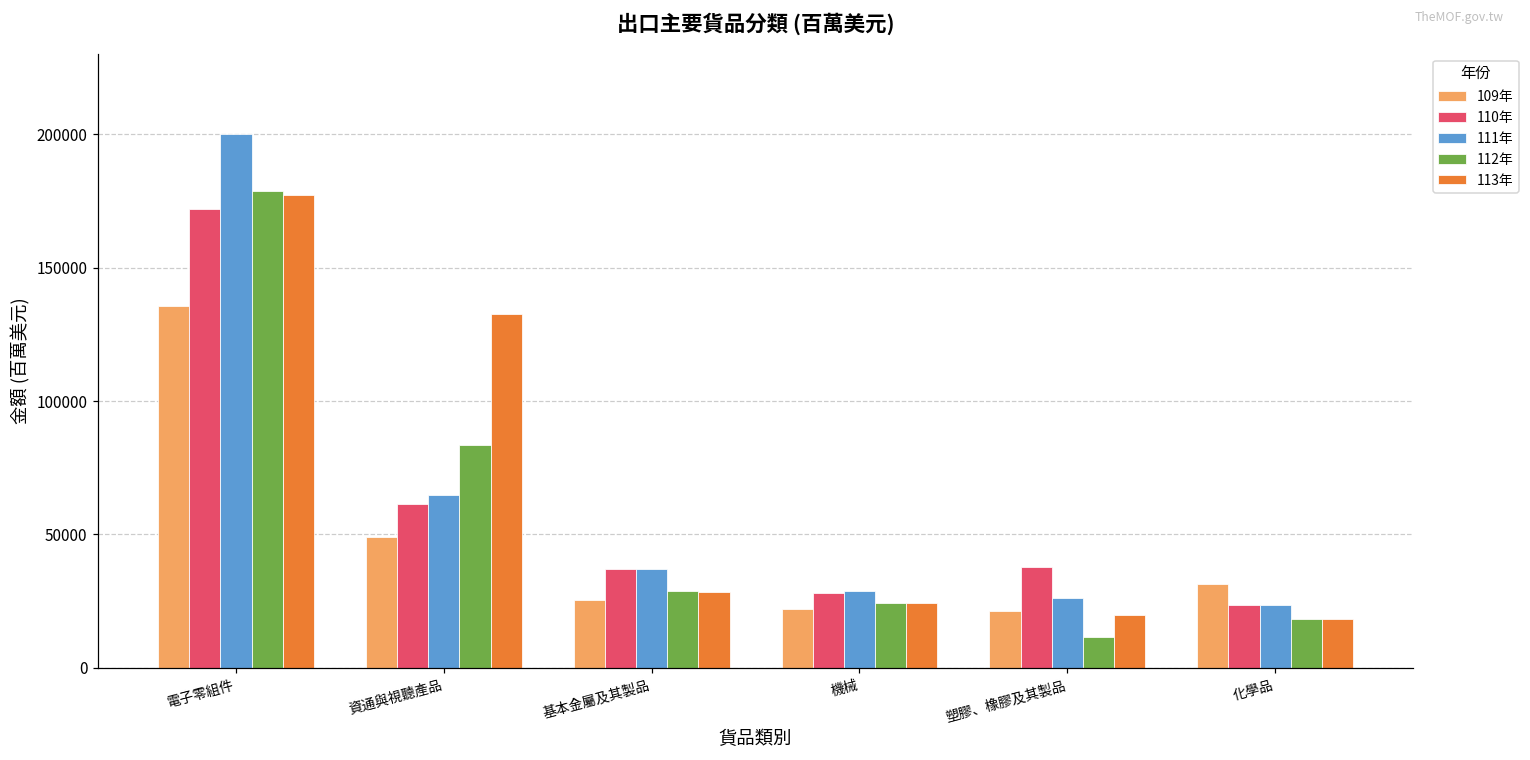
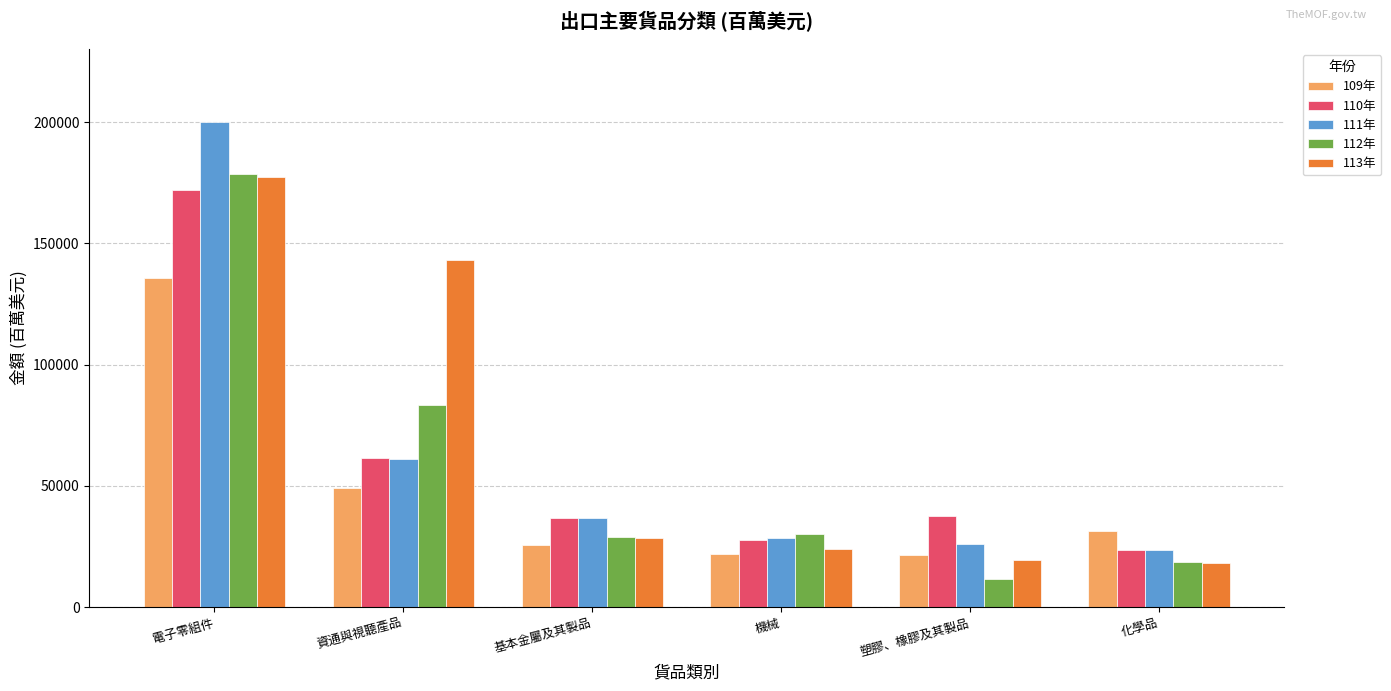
111年, 資通與視聽產品: 65000 -> 61000
113年, 資通與視聽產品: 133000 -> 143000
112年, 機械: 24000 -> 30000
